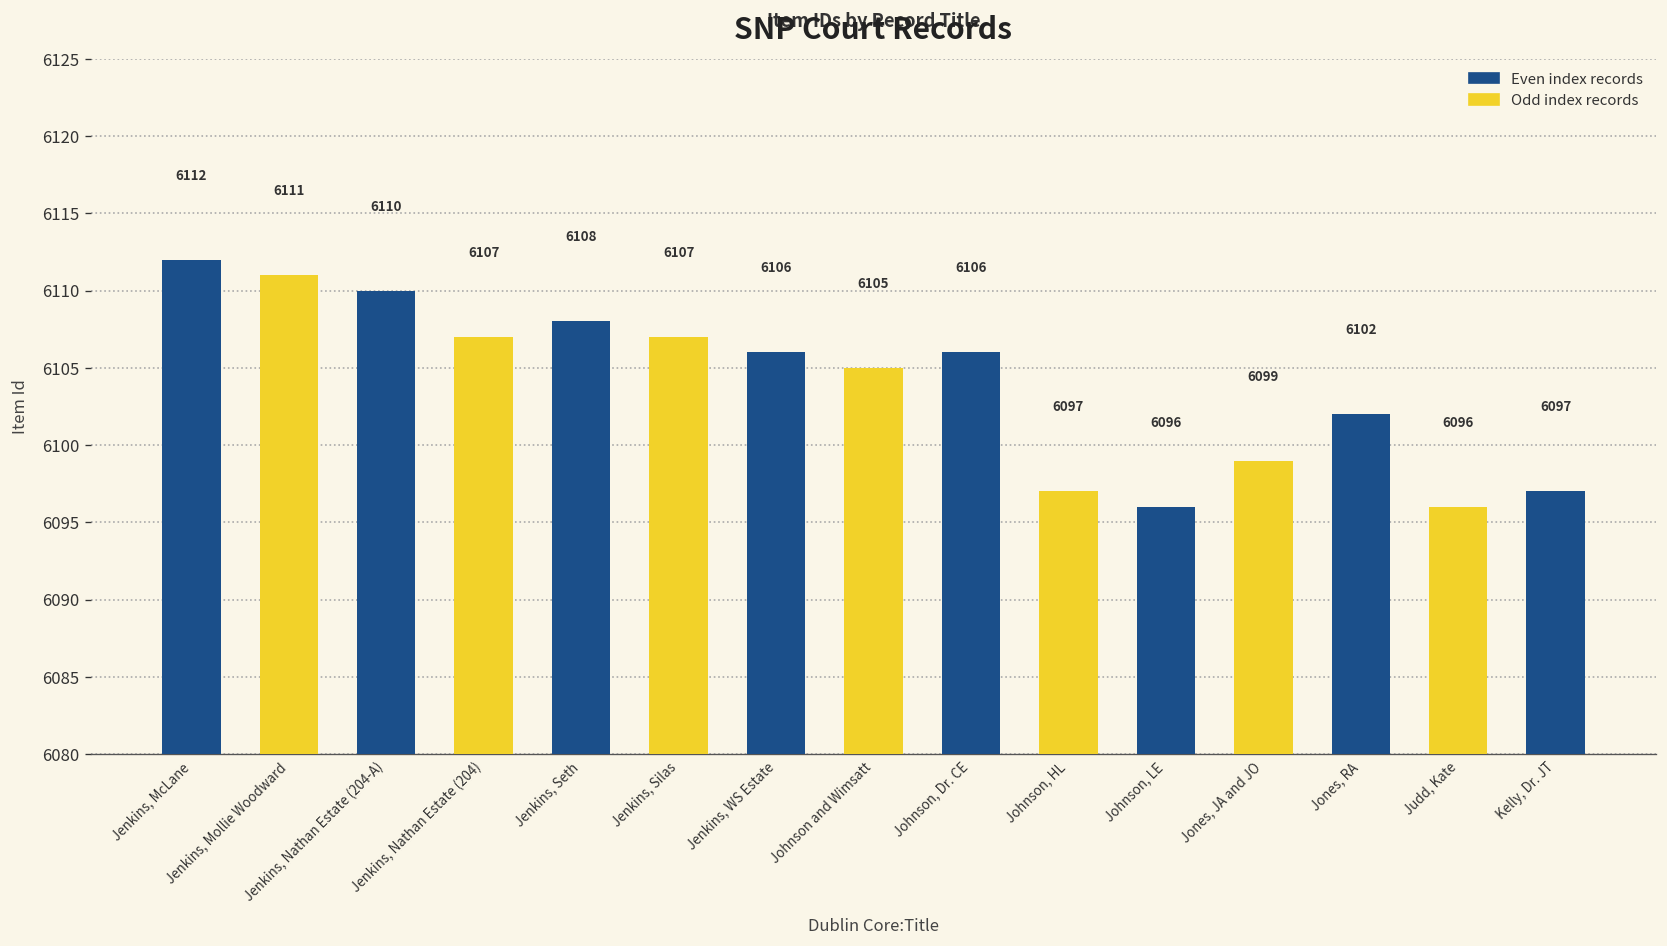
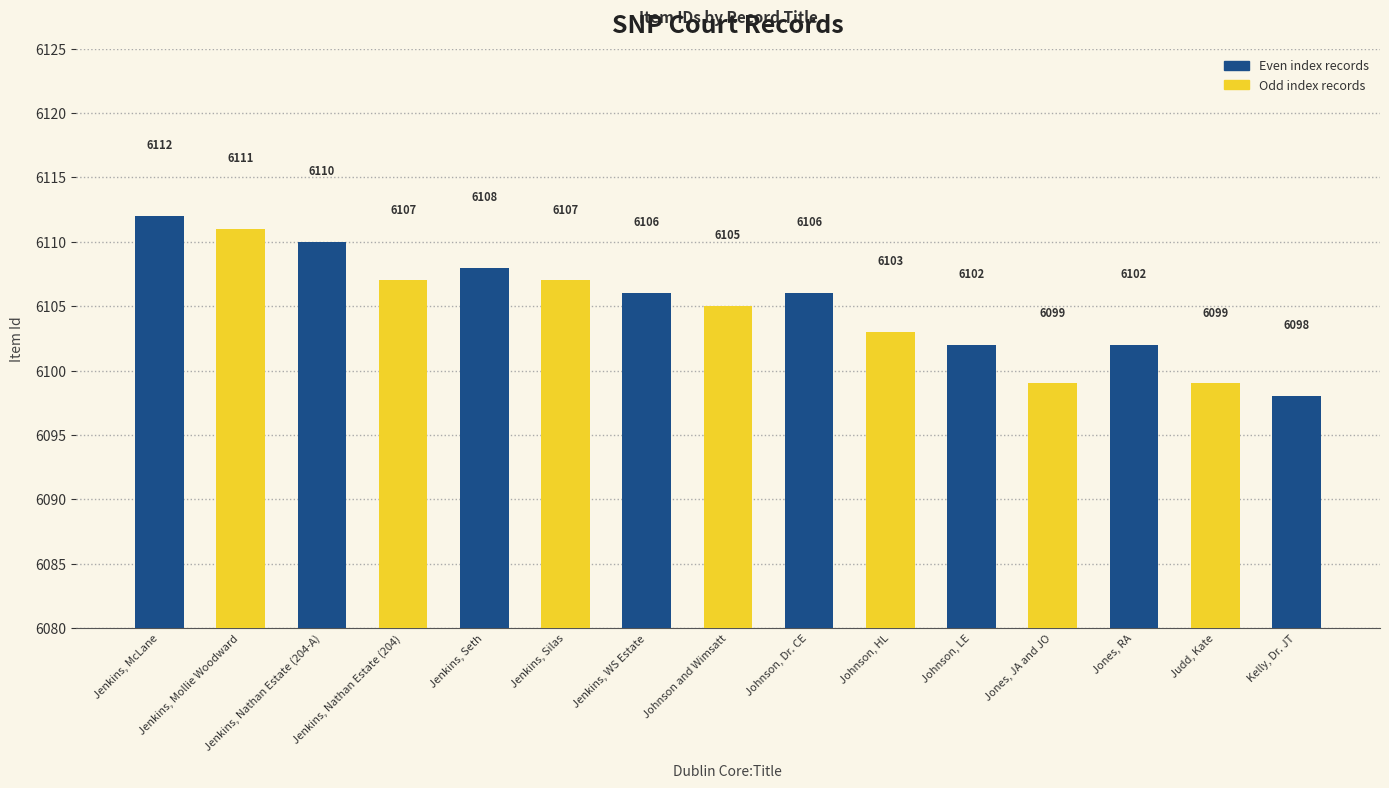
Johnson, HL: 6097 -> 6103
Johnson, LE: 6096 -> 6102
Judd, Kate: 6096 -> 6099
Kelly, Dr. JT: 6097 -> 6098
